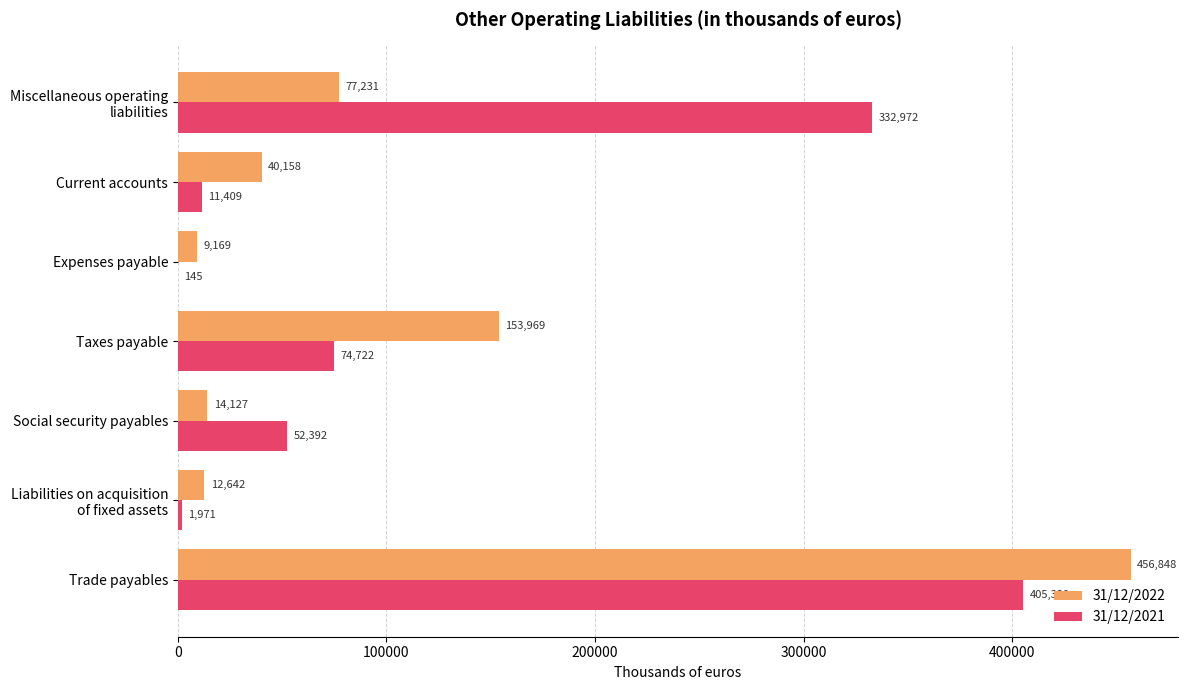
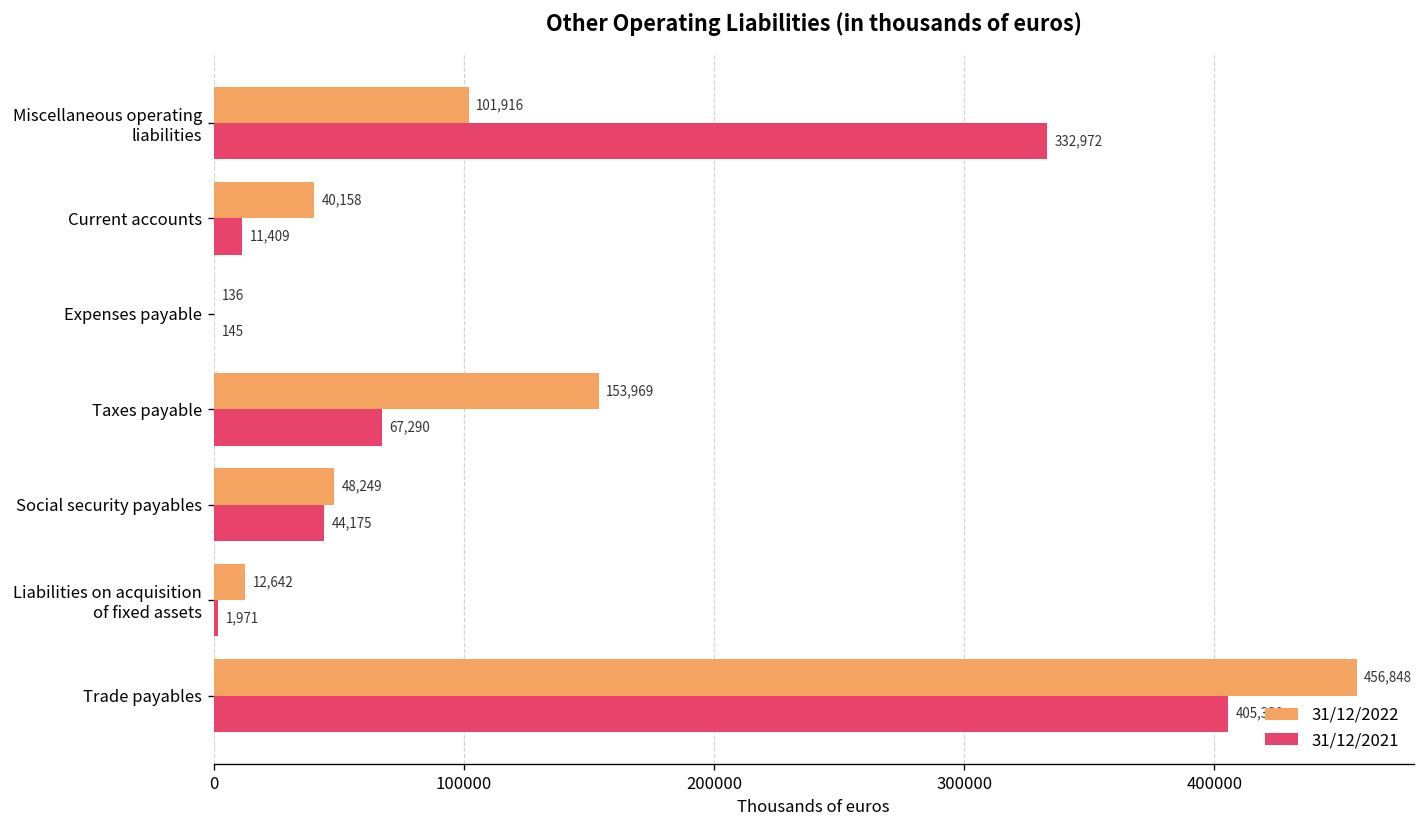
31/12/2022, Miscellaneous operating liabilities: 77,231 -> 101,916
31/12/2022, Expenses payable: 9,169 -> 136
31/12/2021, Taxes payable: 74,722 -> 67,290
31/12/2022, Social security payables: 14,127 -> 48,249
31/12/2021, Social security payables: 52,392 -> 44,175
